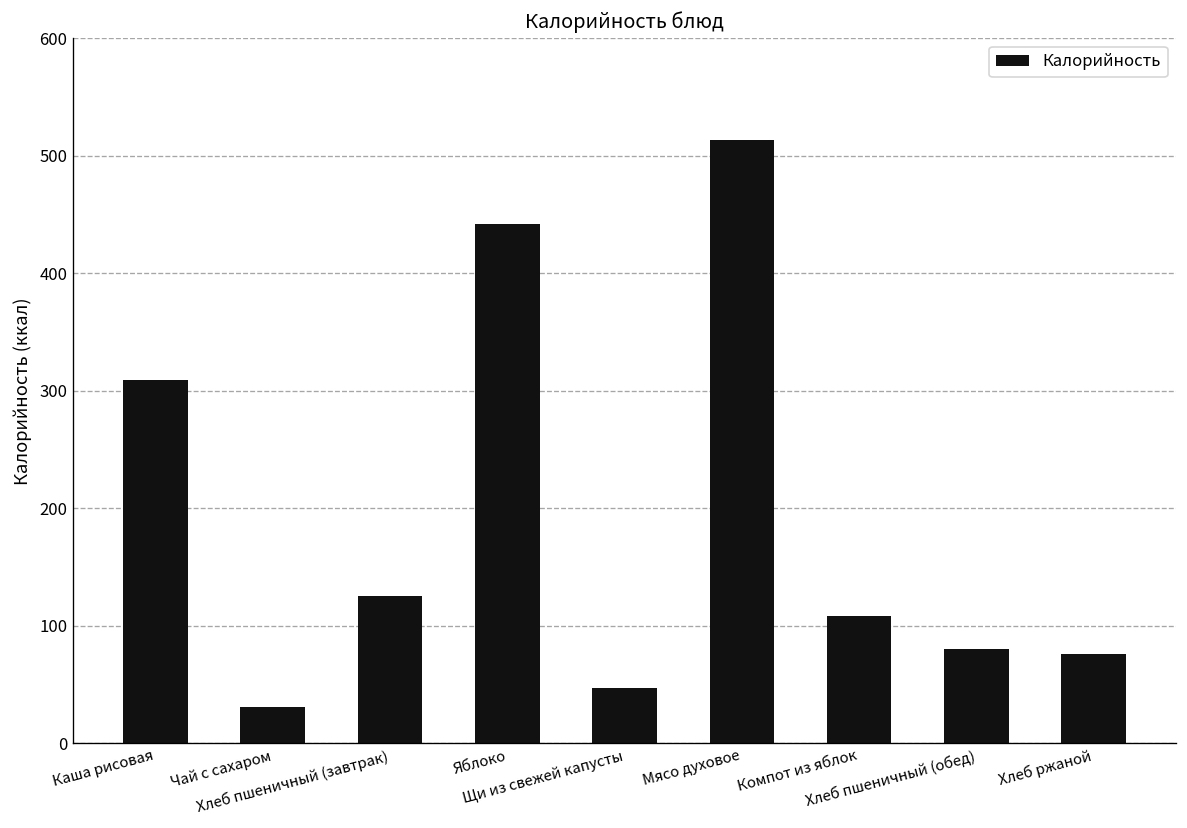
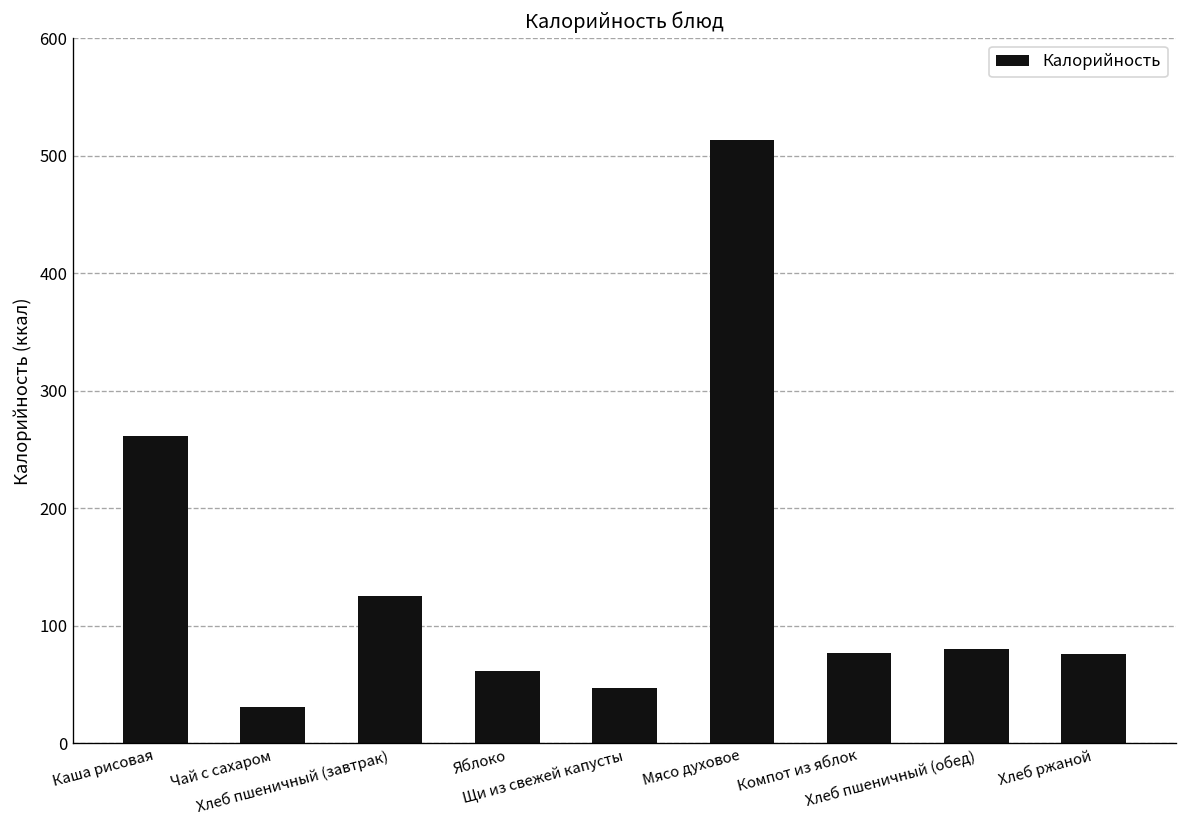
Каша рисовая: 310 -> 260
Яблоко: 440 -> 60
Компот из яблок: 110 -> 80
